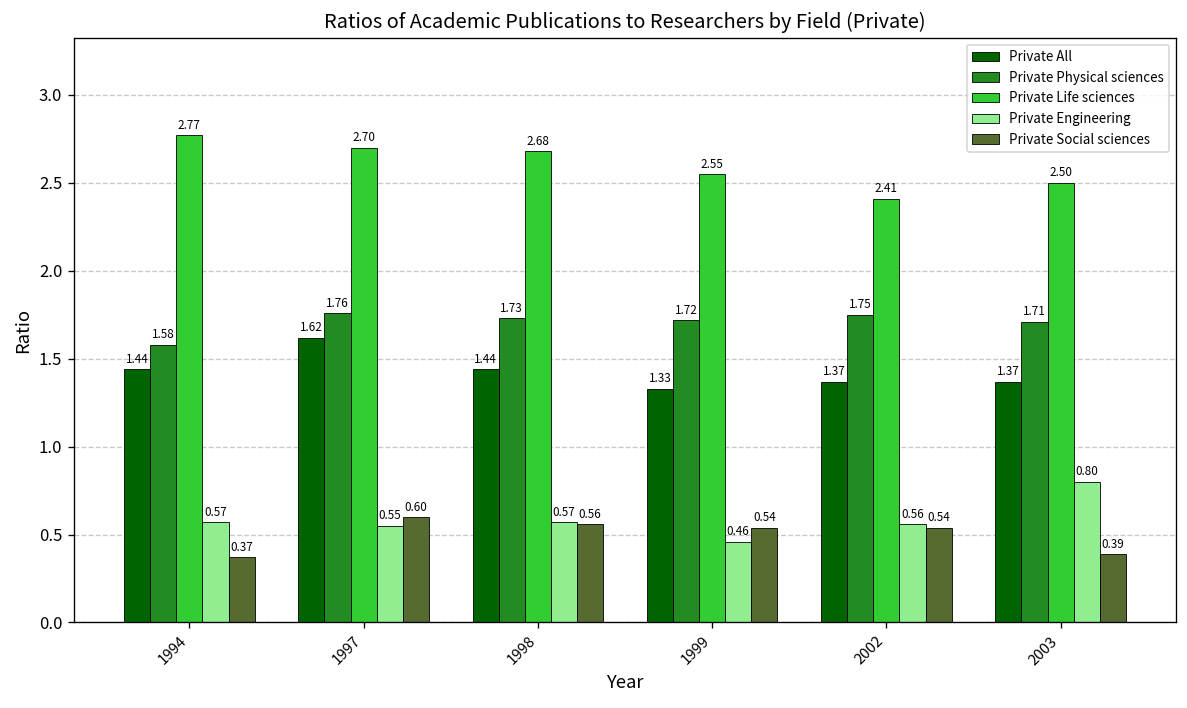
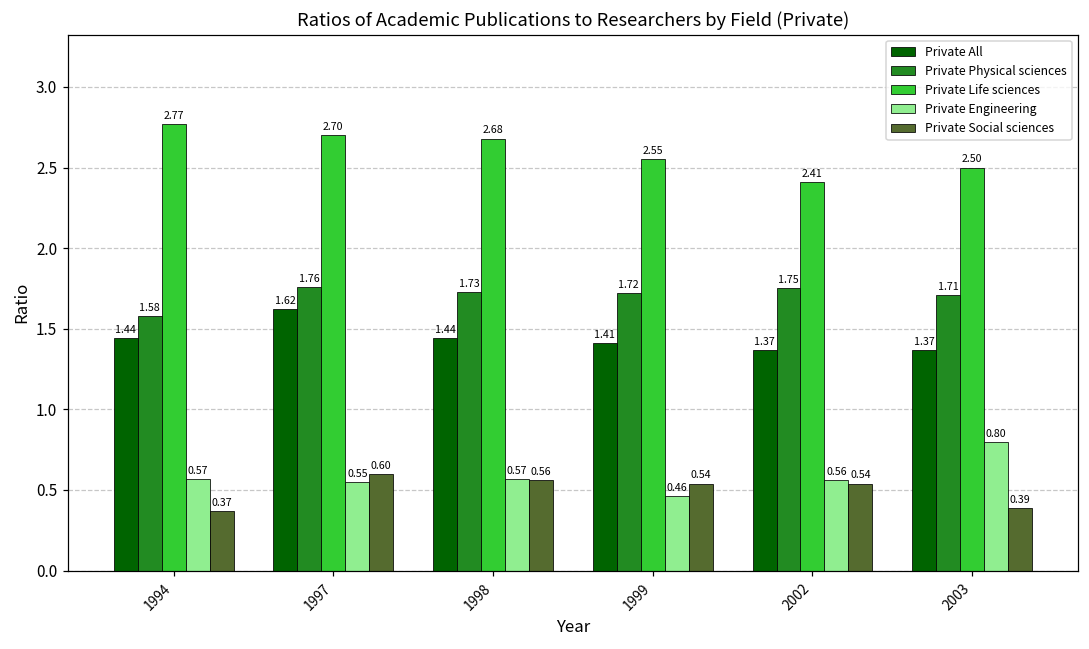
Private All, 1999: 1.33 -> 1.41
